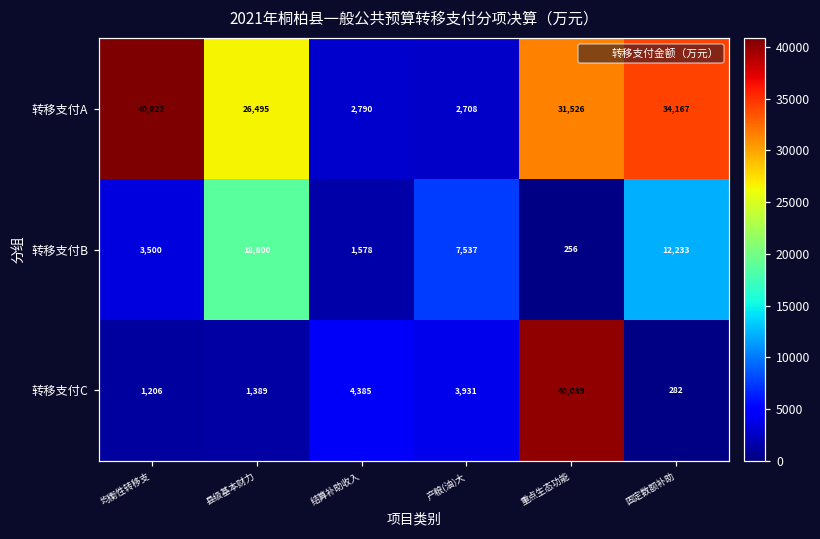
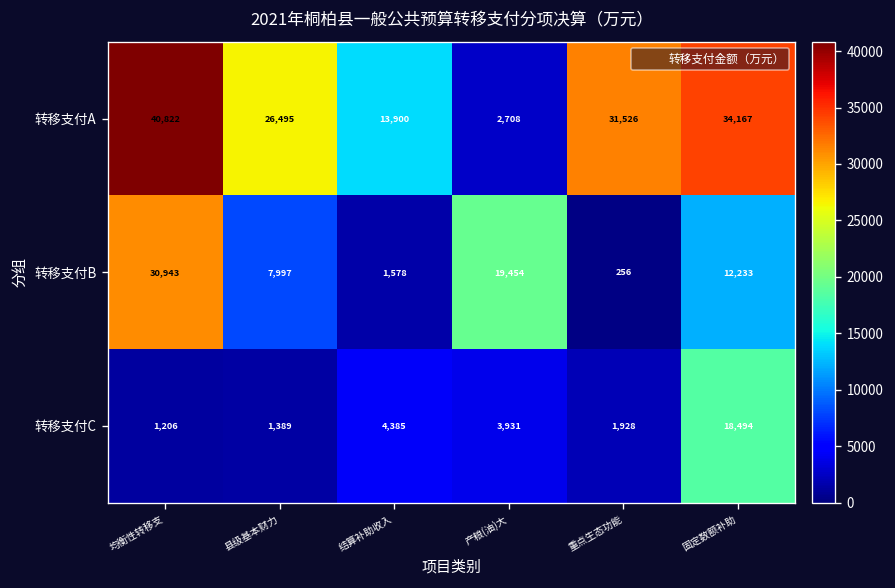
转移支付A, 结算补助收入: 2,790 -> 13,900
转移支付B, 均衡性转移支: 3,500 -> 30,943
转移支付B, 县级基本财力: 18,800 -> 7,997
转移支付B, 产粮(油)大: 7,537 -> 19,454
转移支付C, 重点生态功能: 40,039 -> 1,928
转移支付C, 固定数额补助: 282 -> 18,494
